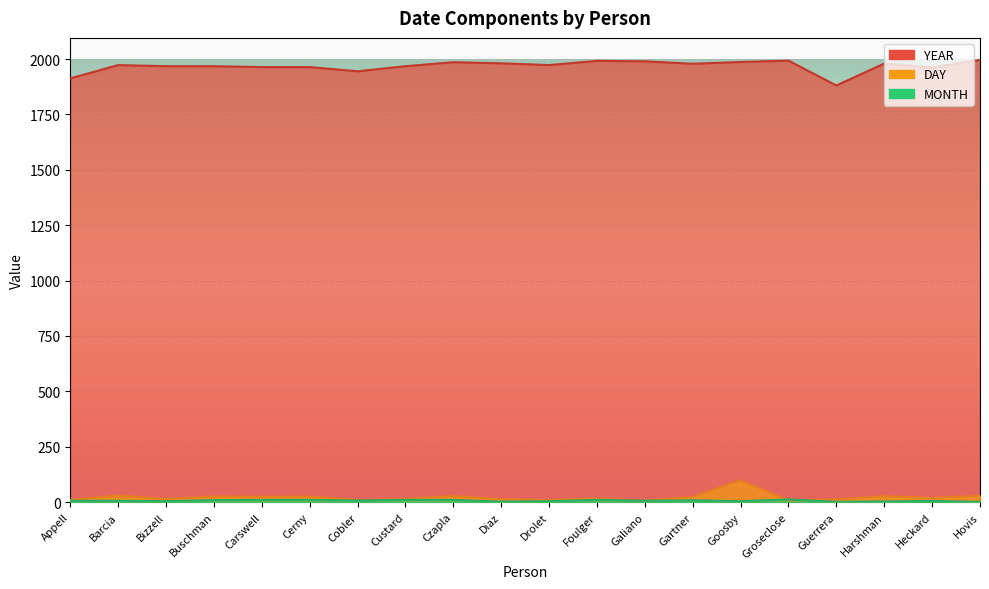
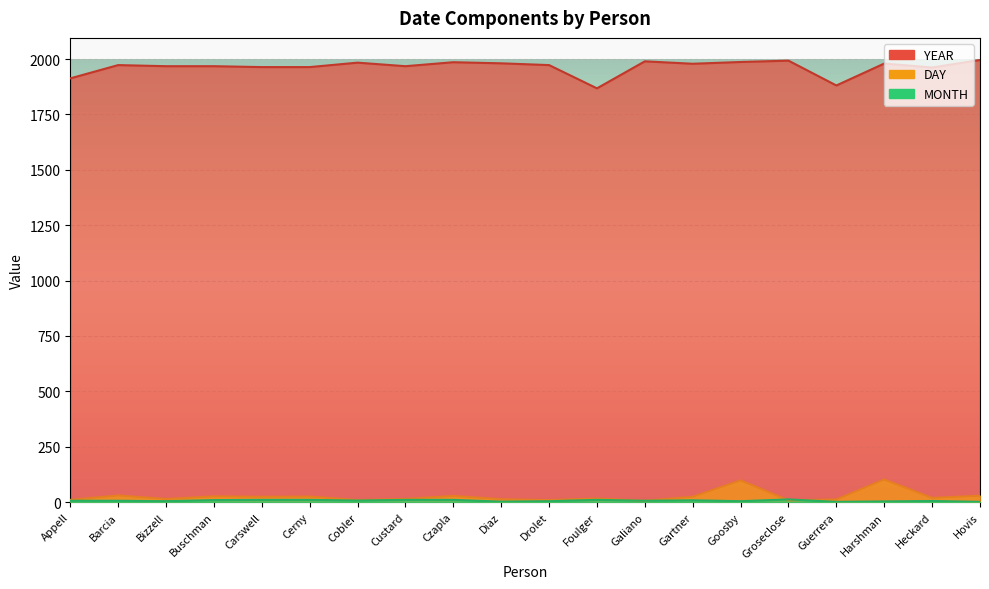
YEAR, Cobler: 1950 -> 1980
YEAR, Foulger: 1990 -> 1870
DAY, Harshman: 30 -> 100
